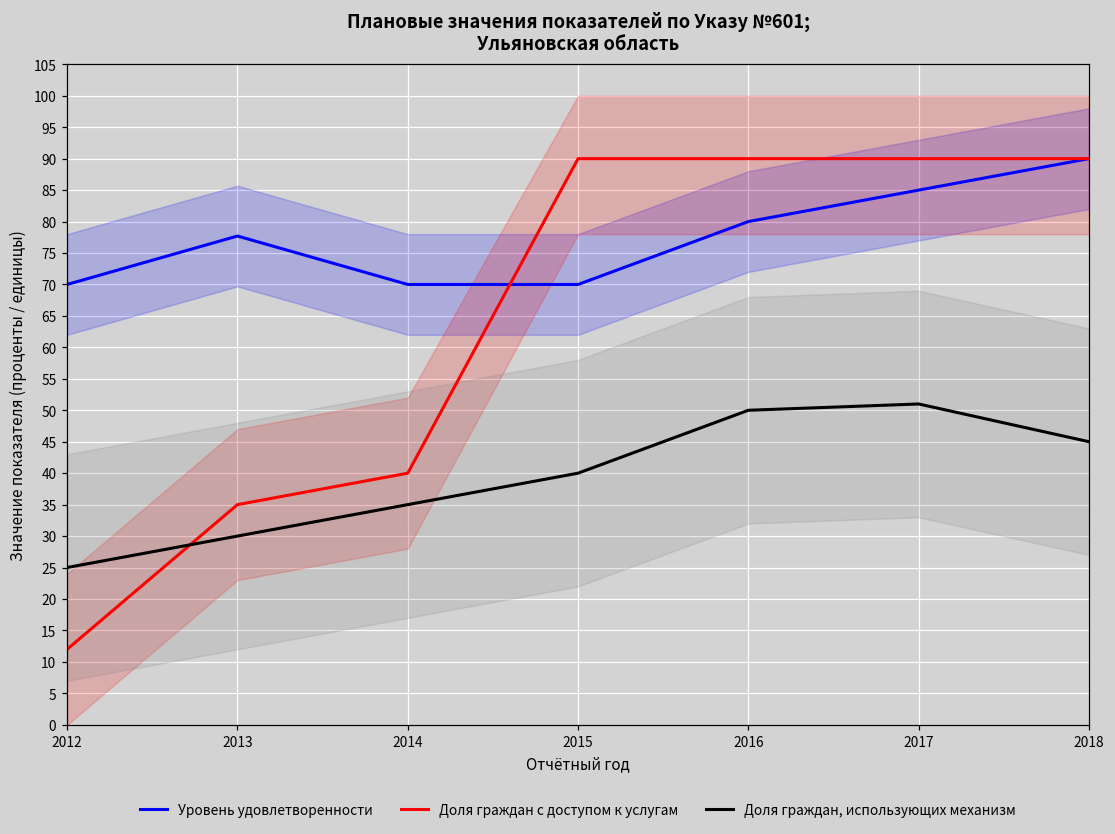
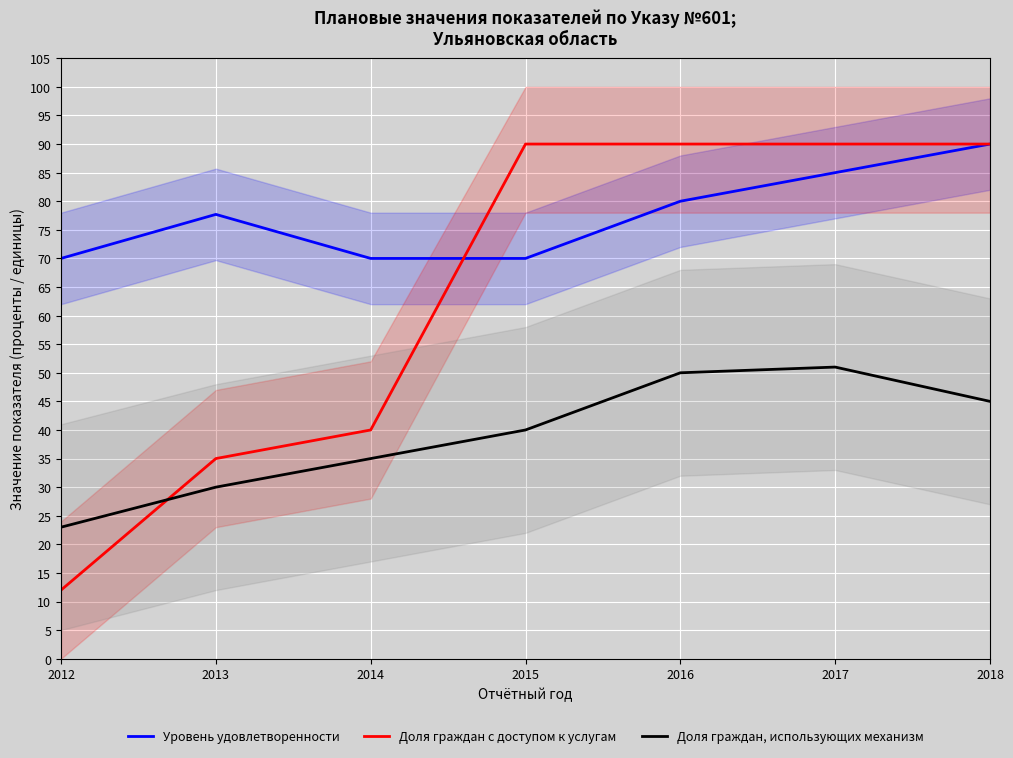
Доля граждан, использующих механизм, 2012: 25 -> 23
